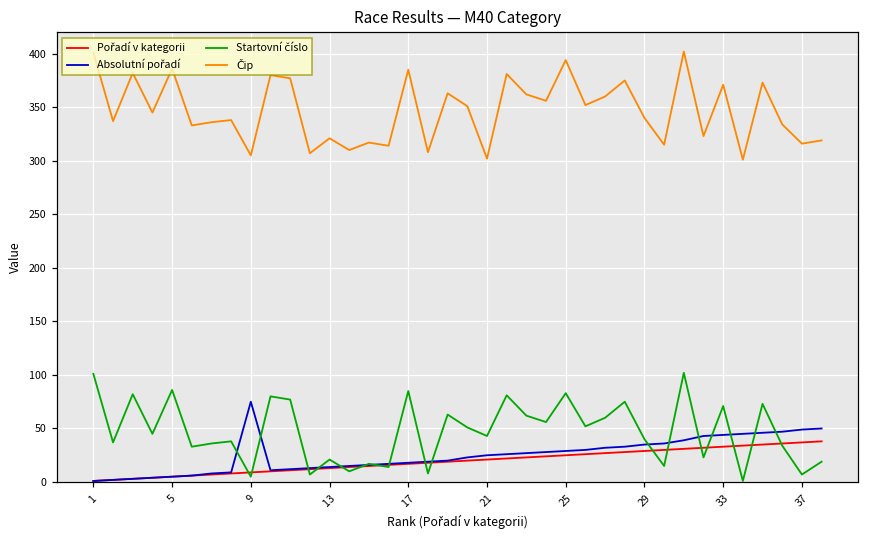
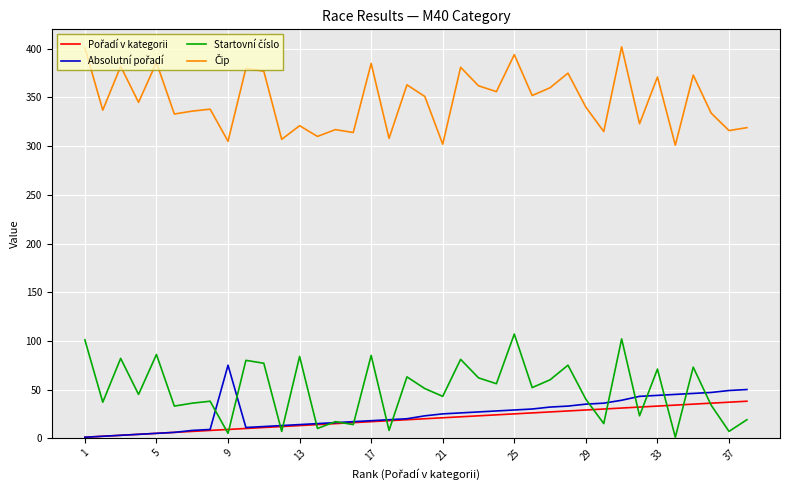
Startovní číslo, 13: 20 -> 80
Startovní číslo, 25: 80 -> 110
